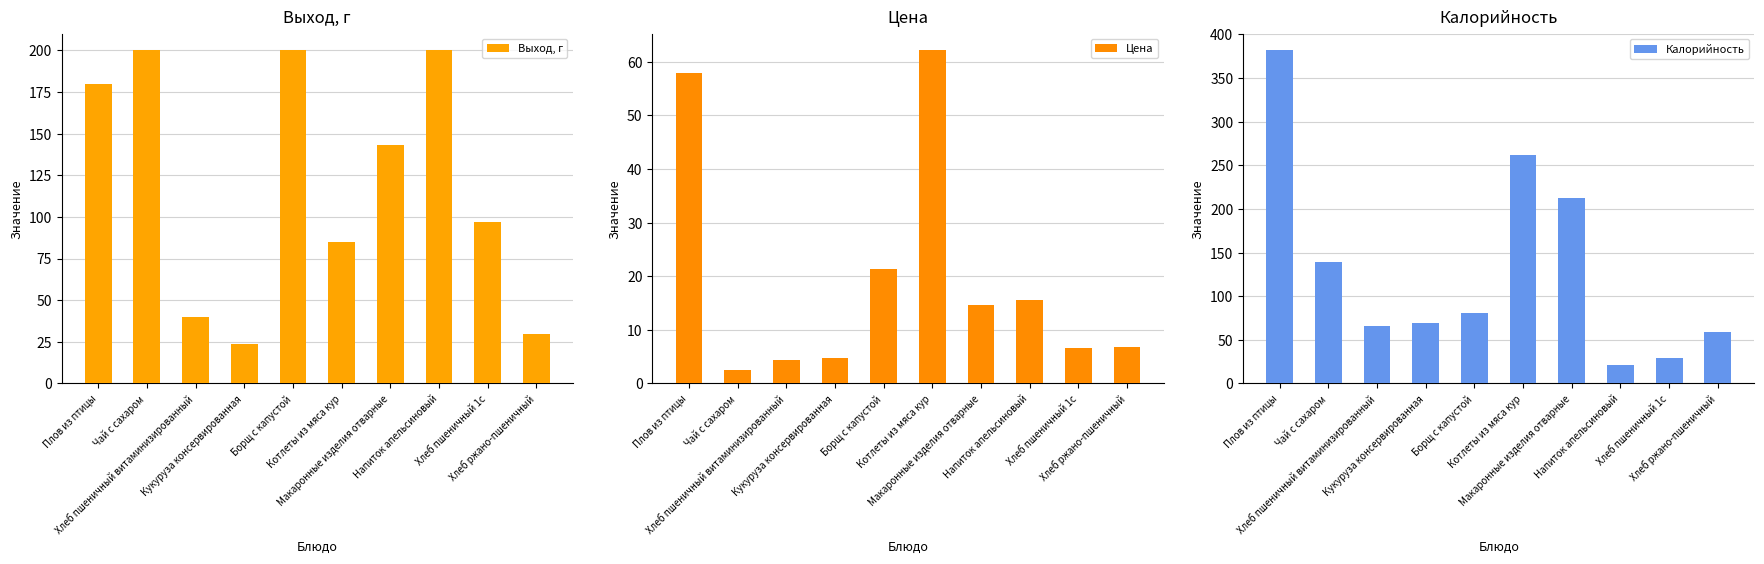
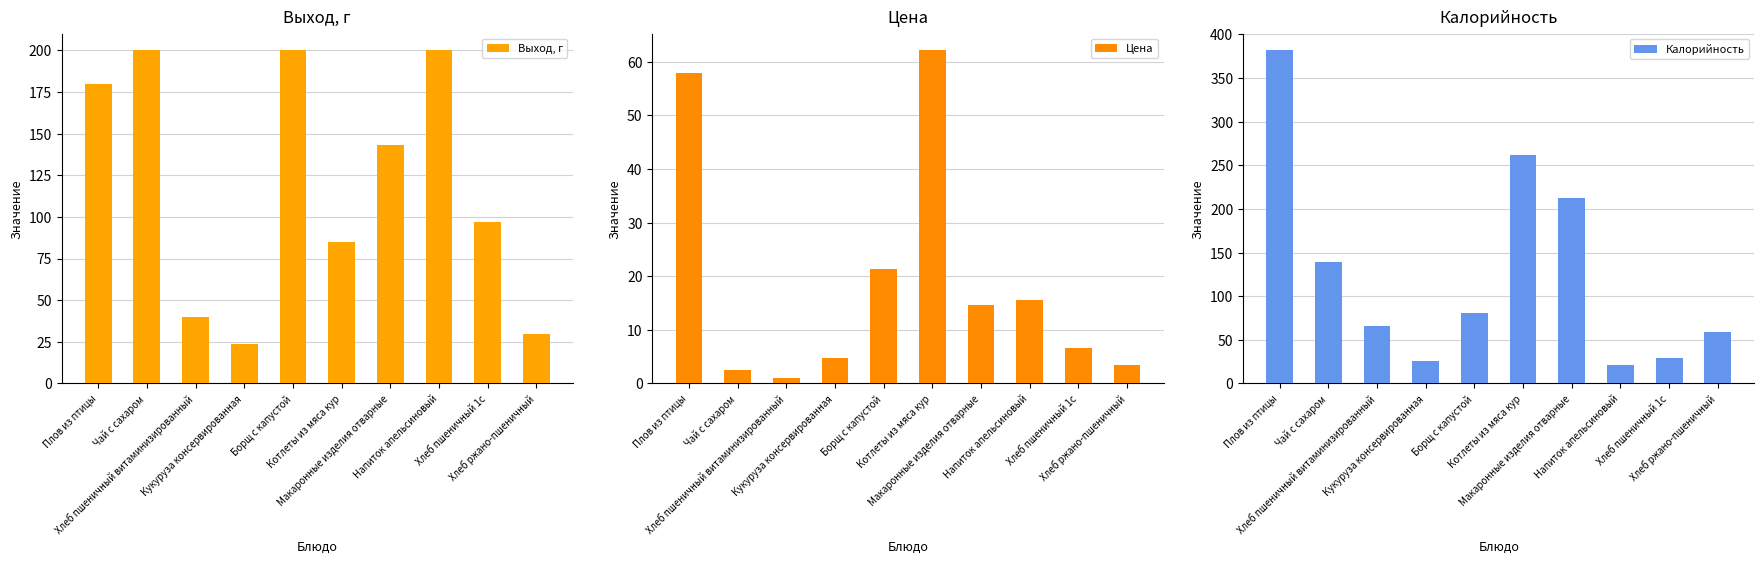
Цена, Хлеб пшеничный витаминизированный: 4 -> 1
Цена, Хлеб ржано-пшеничный: 7 -> 4
Калорийность, Кукуруза консервированная: 70 -> 30
